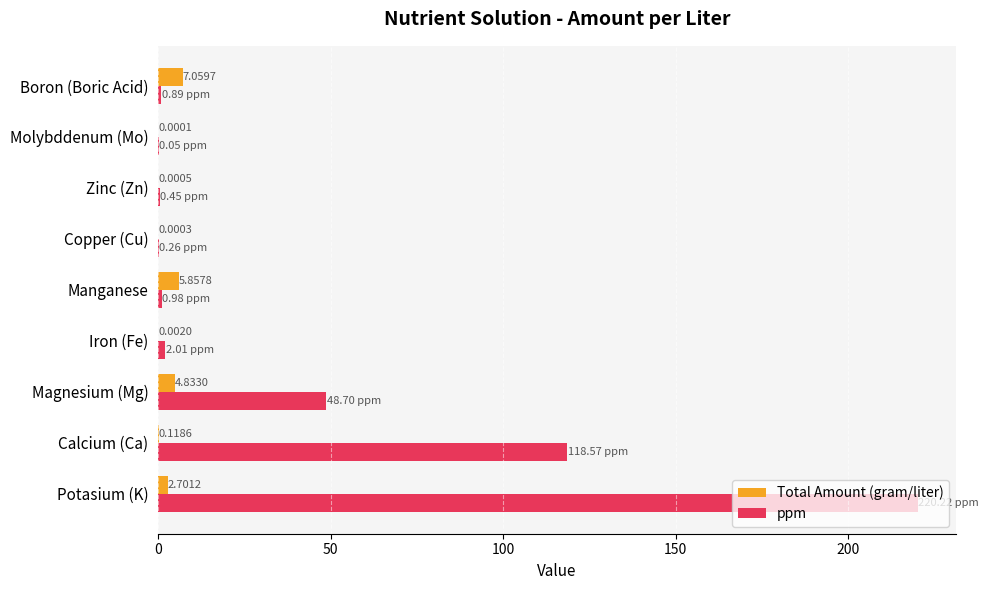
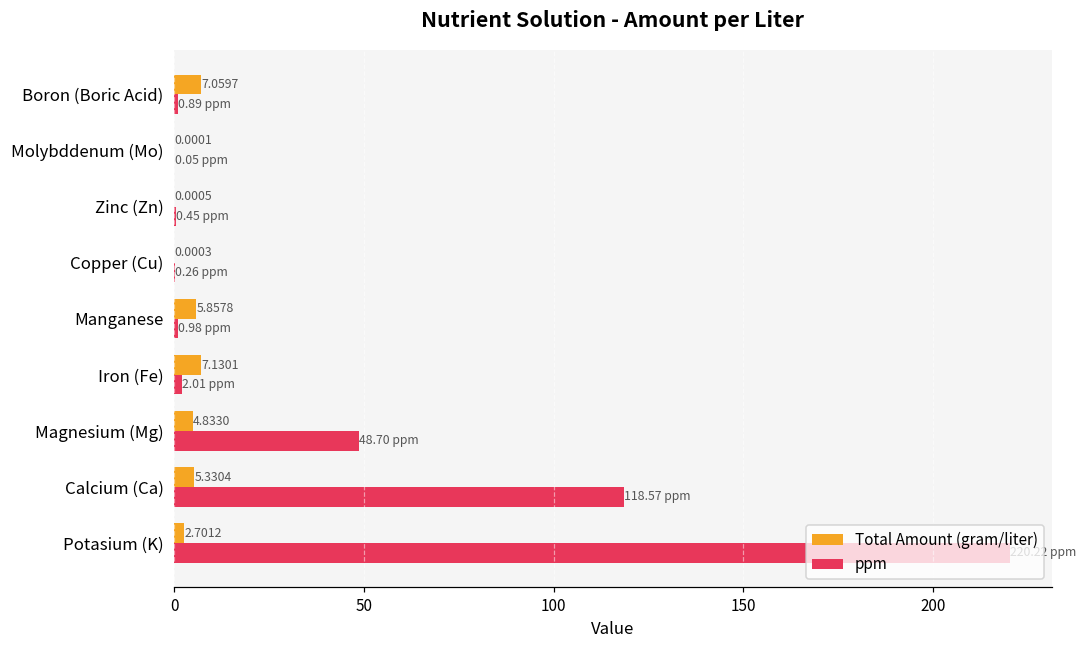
Total Amount (gram/liter), Iron (Fe): 0.0020 -> 7.1301
Total Amount (gram/liter), Calcium (Ca): 0.1186 -> 5.3304
